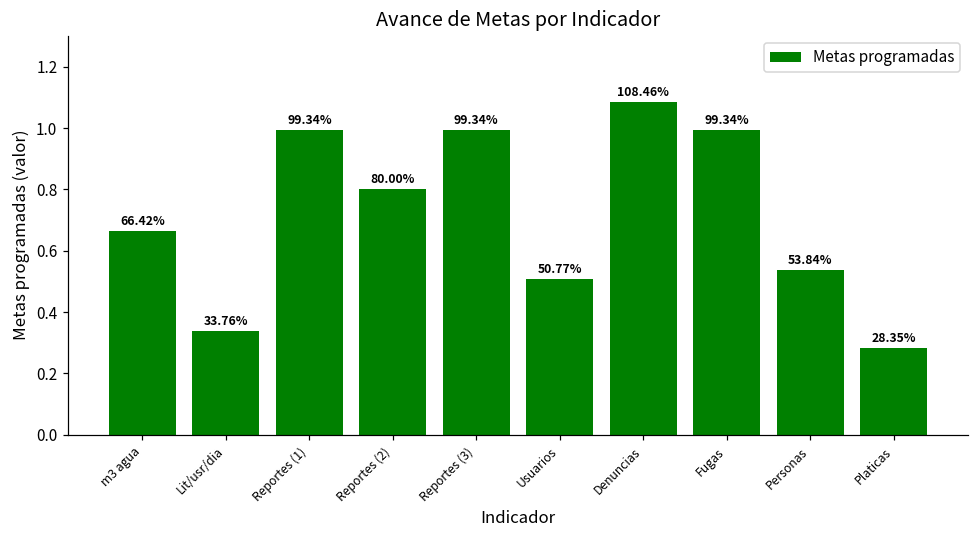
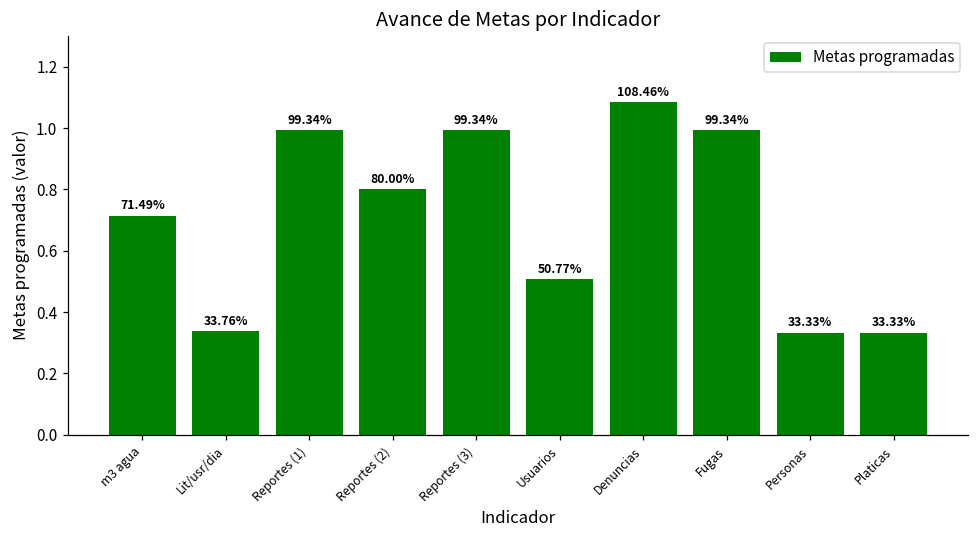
m3 agua: 66.42% -> 71.49%
Personas: 53.84% -> 33.33%
Platicas: 28.35% -> 33.33%
